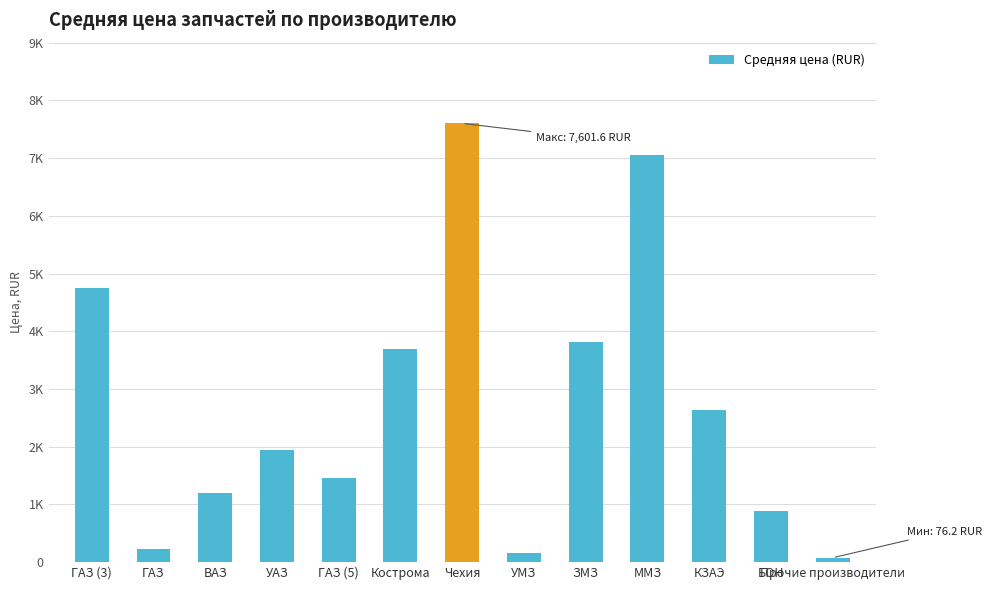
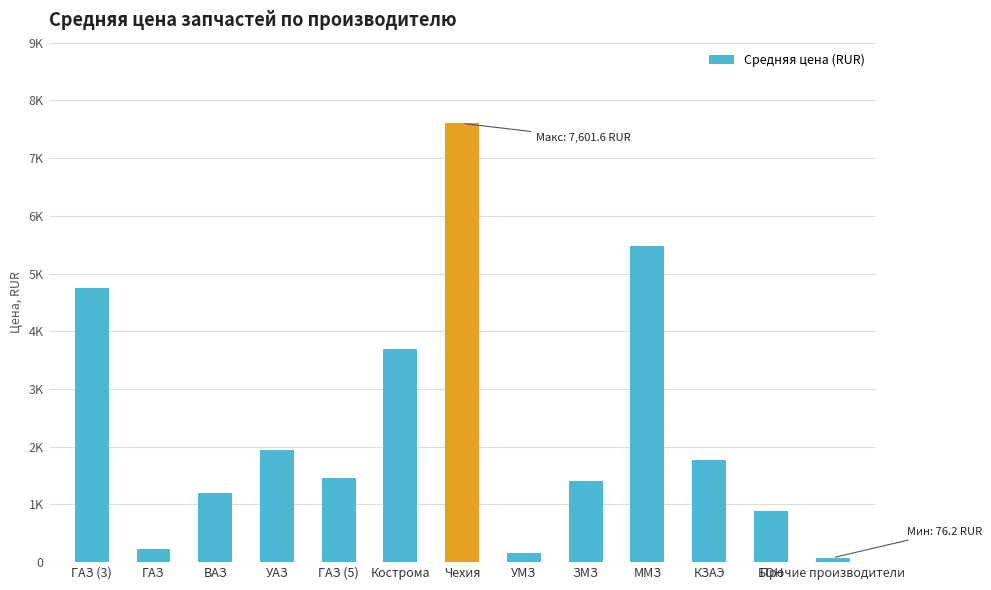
ЗМЗ: 3800 -> 1400
ММЗ: 7100 -> 5500
КЗАЭ: 2600 -> 1800
